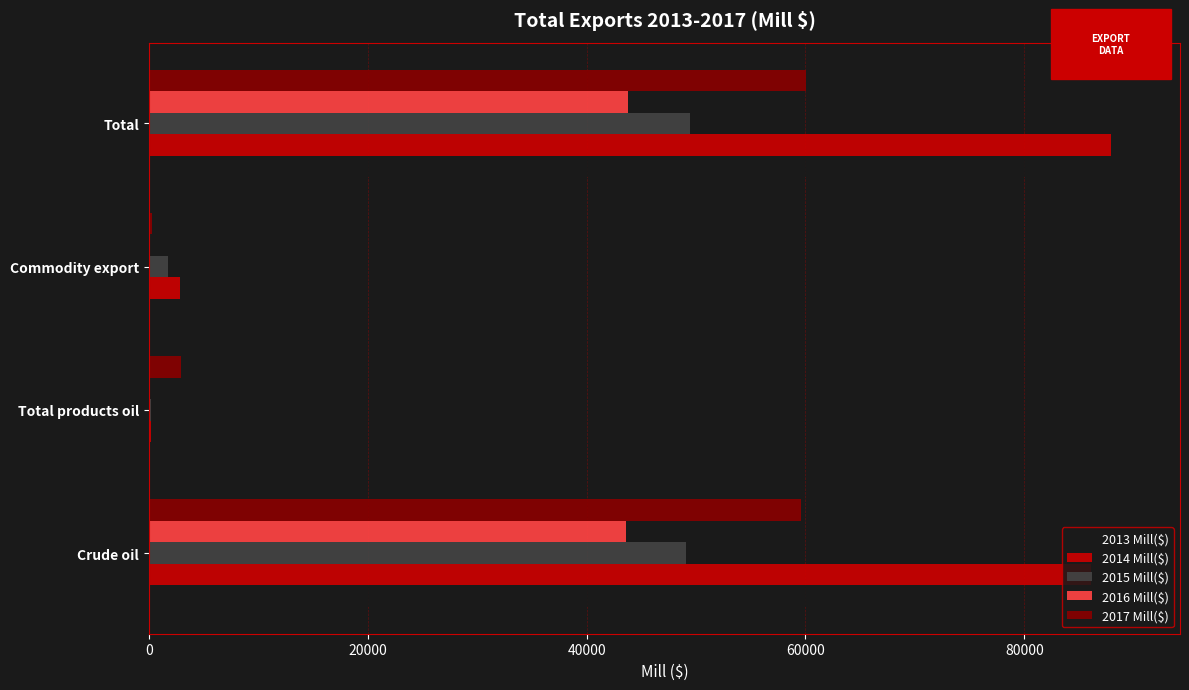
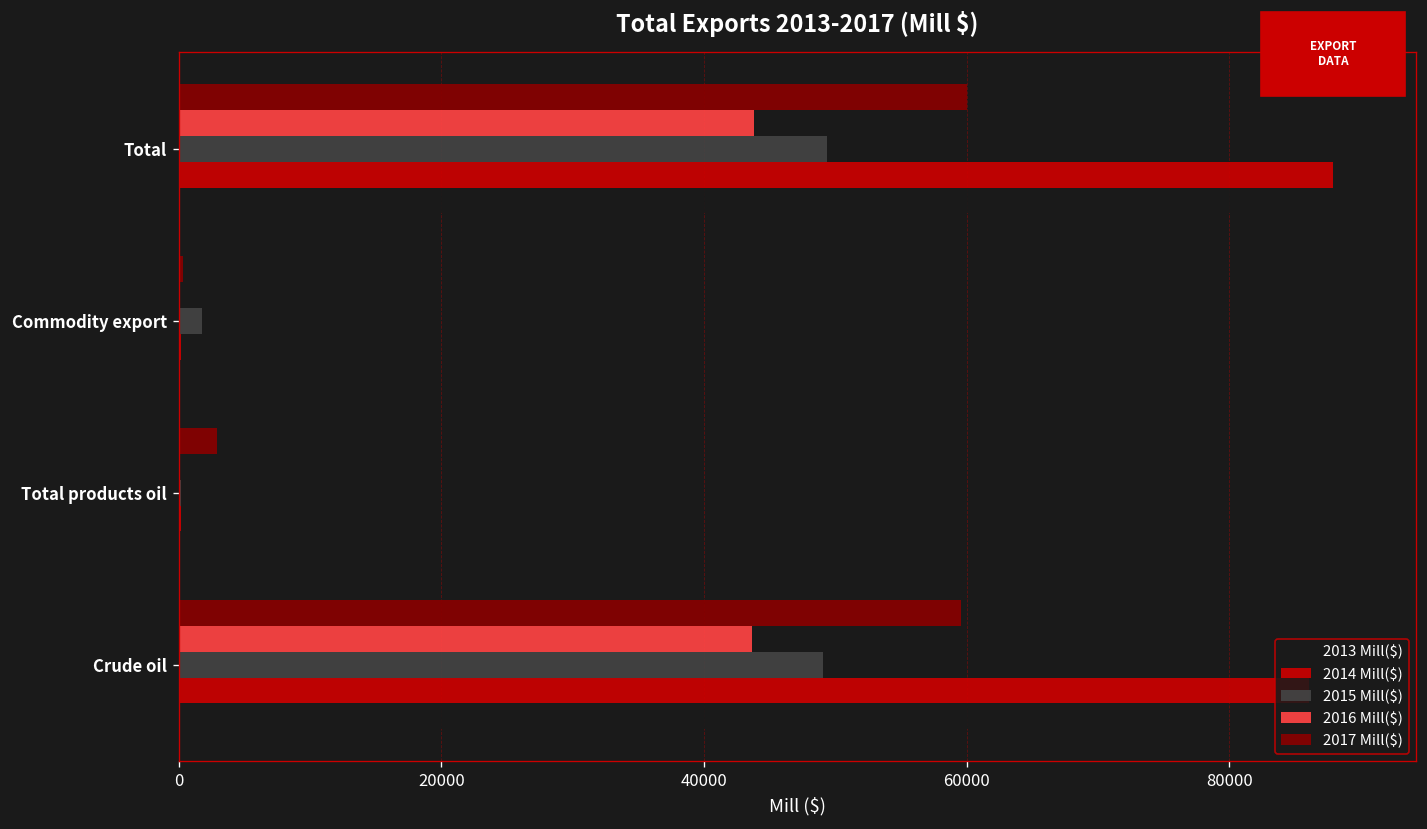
2014 Mill($), Commodity export: 2900 -> 200
